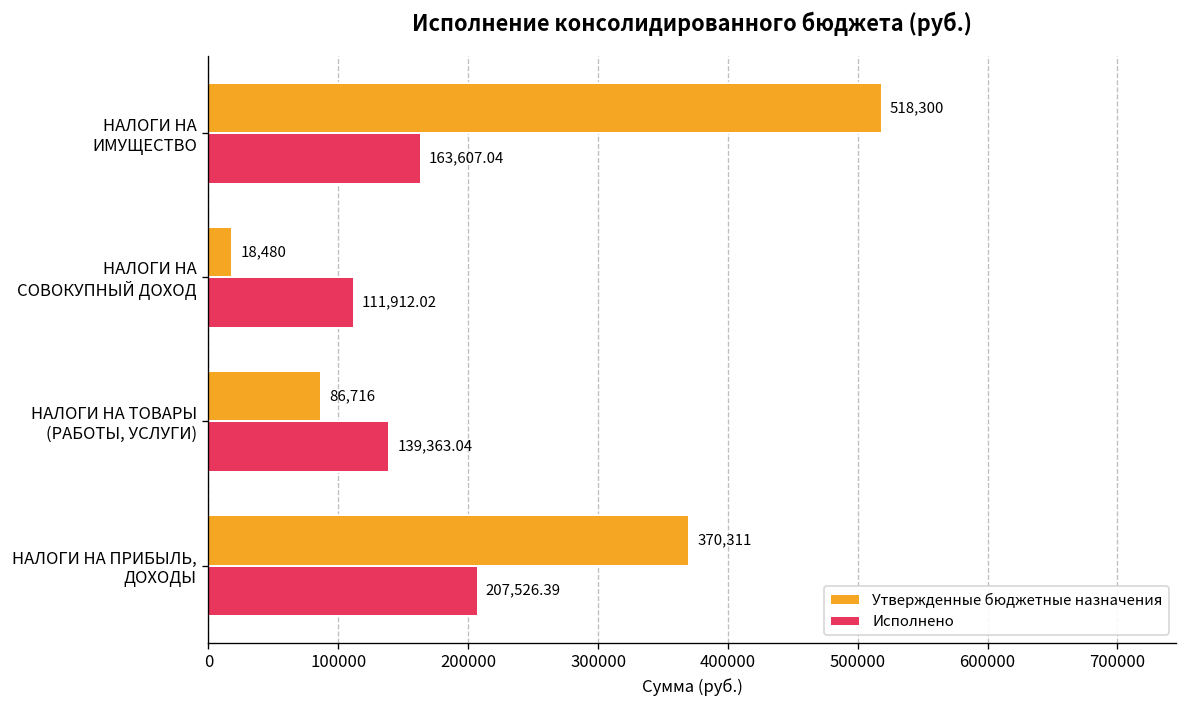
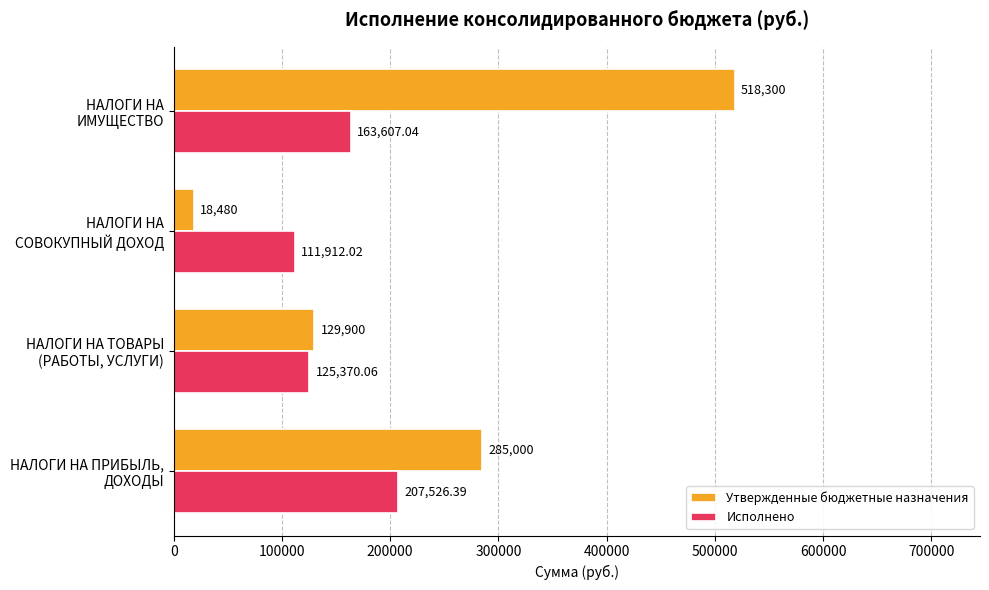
Утвержденные бюджетные назначения, НАЛОГИ НА ТОВАРЫ (РАБОТЫ, УСЛУГИ): 86,716 -> 129,900
Исполнено, НАЛОГИ НА ТОВАРЫ (РАБОТЫ, УСЛУГИ): 139,363.04 -> 125,370.06
Утвержденные бюджетные назначения, НАЛОГИ НА ПРИБЫЛЬ, ДОХОДЫ: 370,311 -> 285,000
